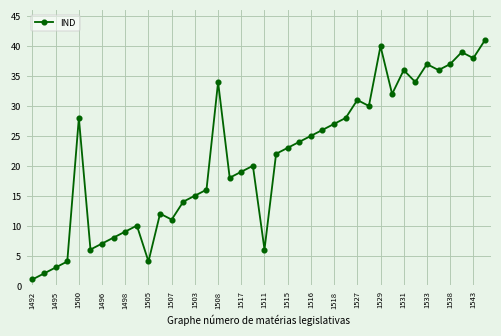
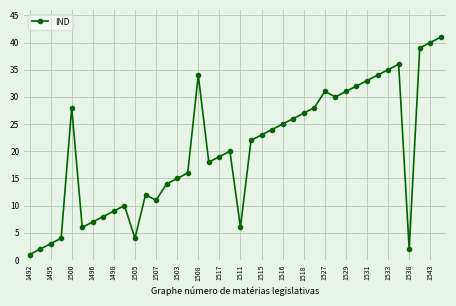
1529: 40 -> 31
1531: 36 -> 33
1533: 37 -> 35
1538: 37 -> 2
1543: 38 -> 40
